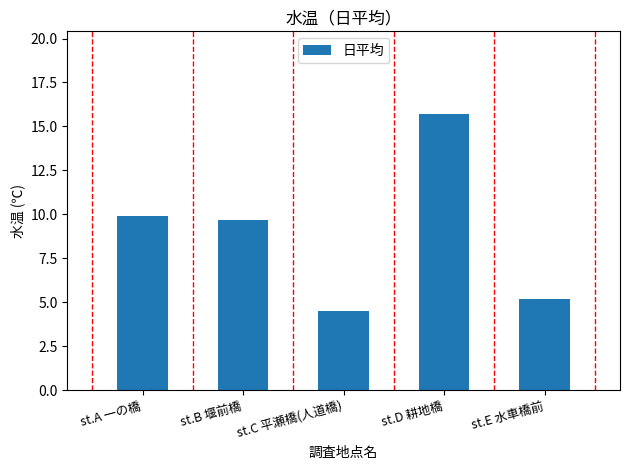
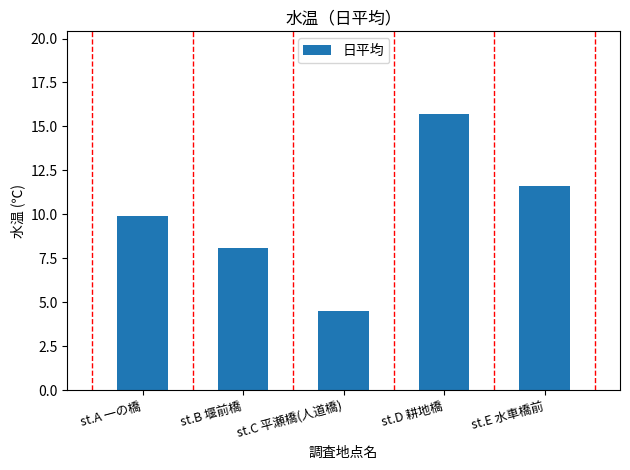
st.B 堰前橋: 9.7 -> 8.1
st.E 水車橋前: 5.2 -> 11.6
